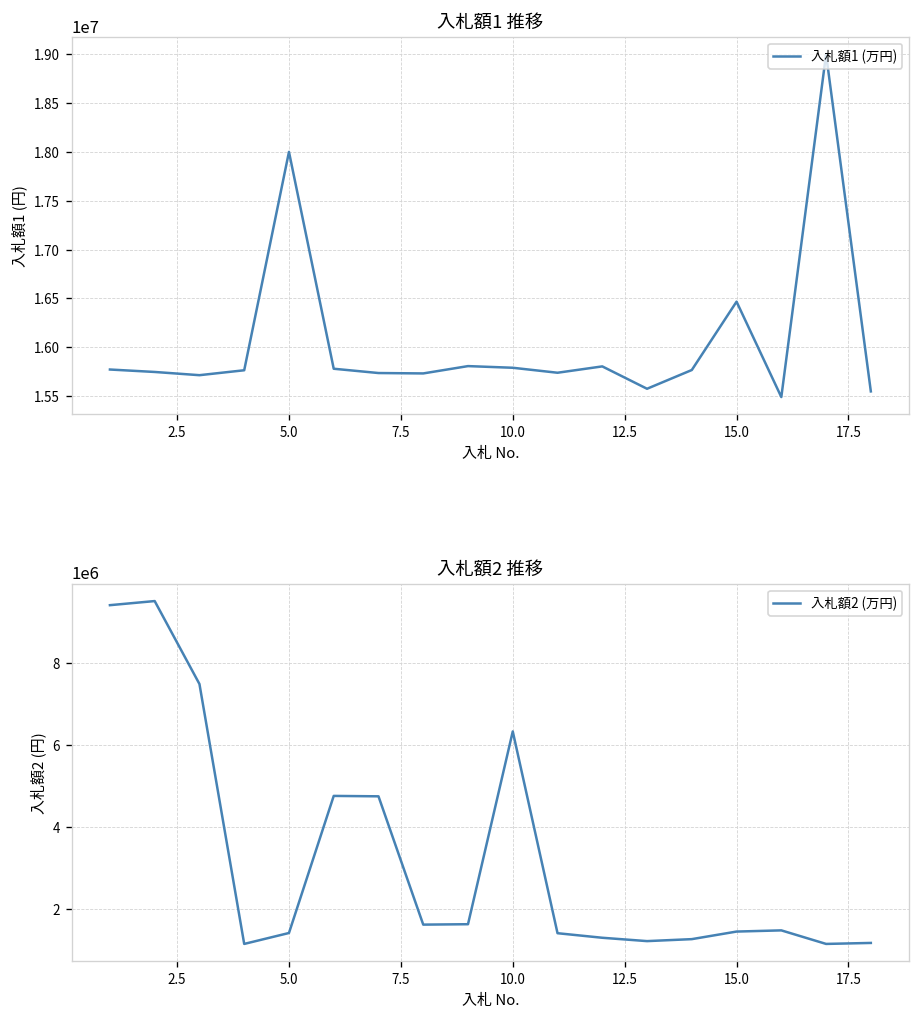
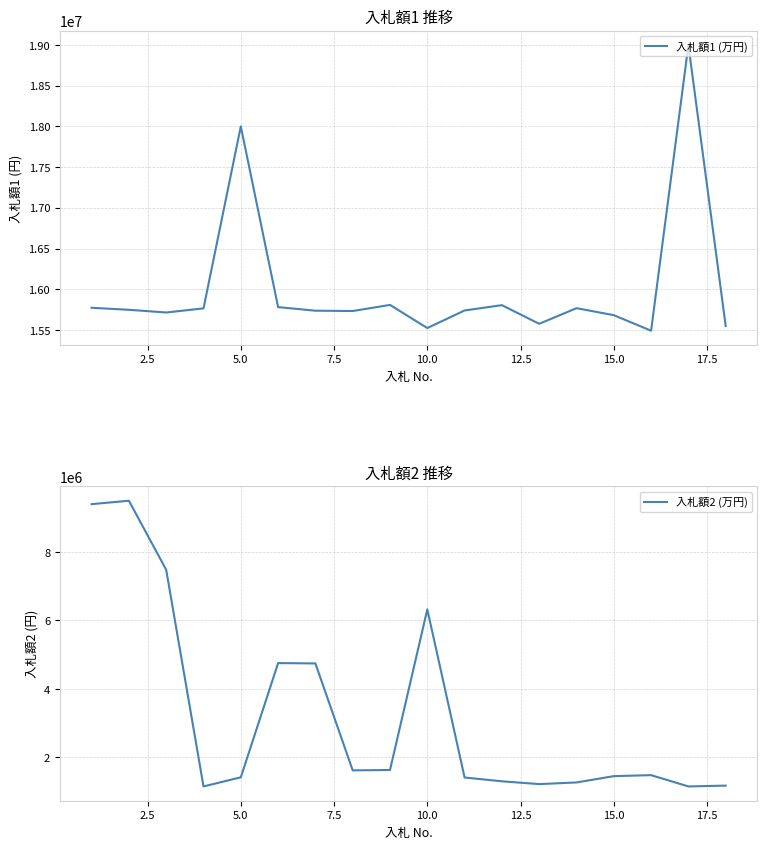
入札額1 推移, 10.0: 15800000 -> 15500000
入札額1 推移, 15.0: 16500000 -> 15700000
